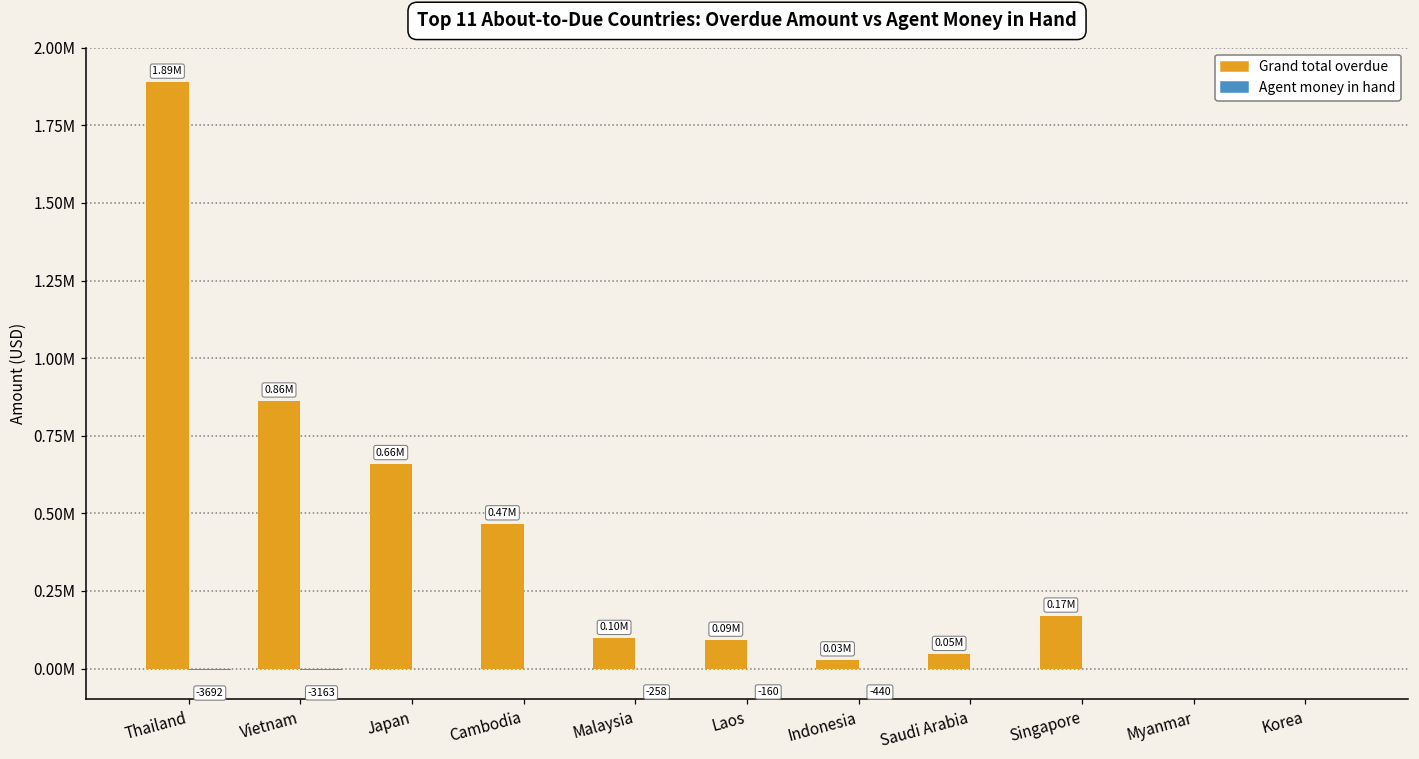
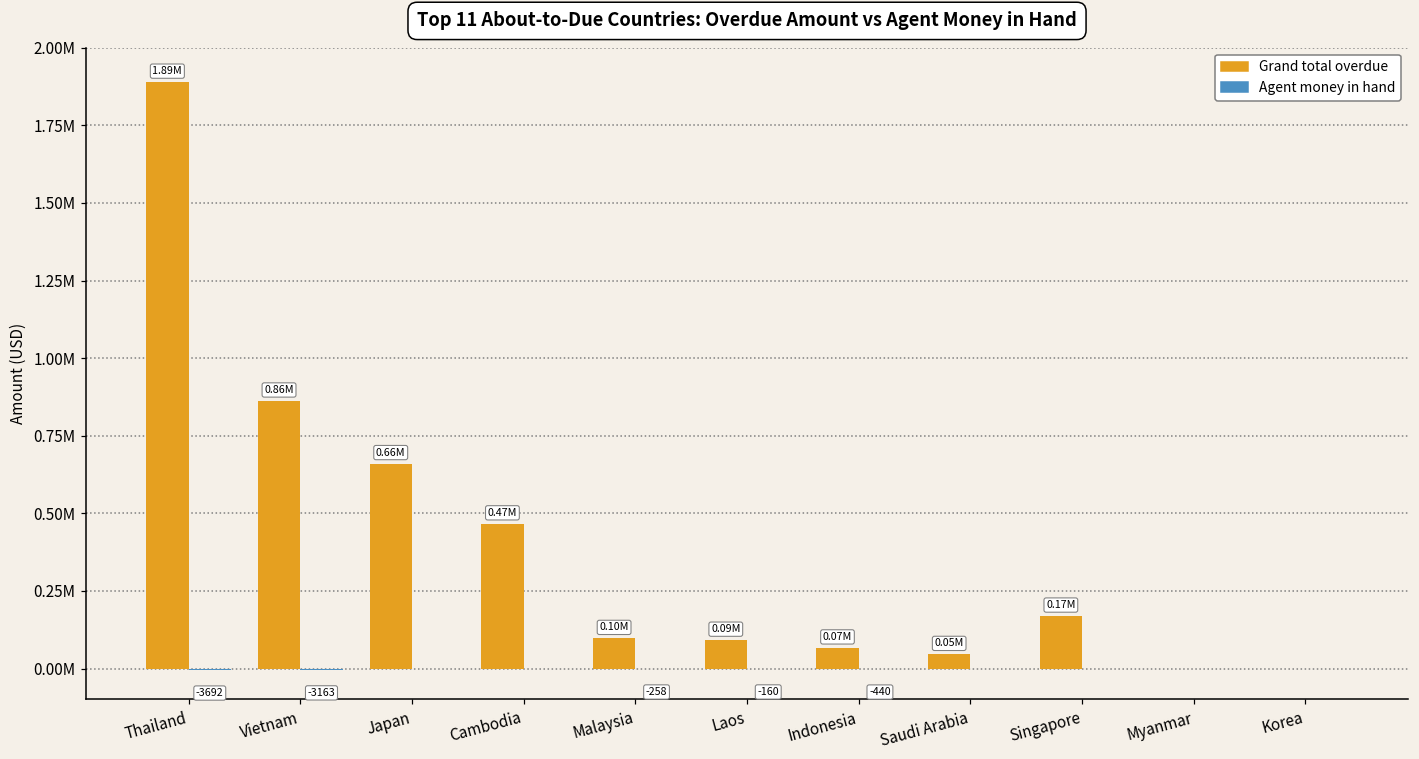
Grand total overdue, Indonesia: 0.03M -> 0.07M
